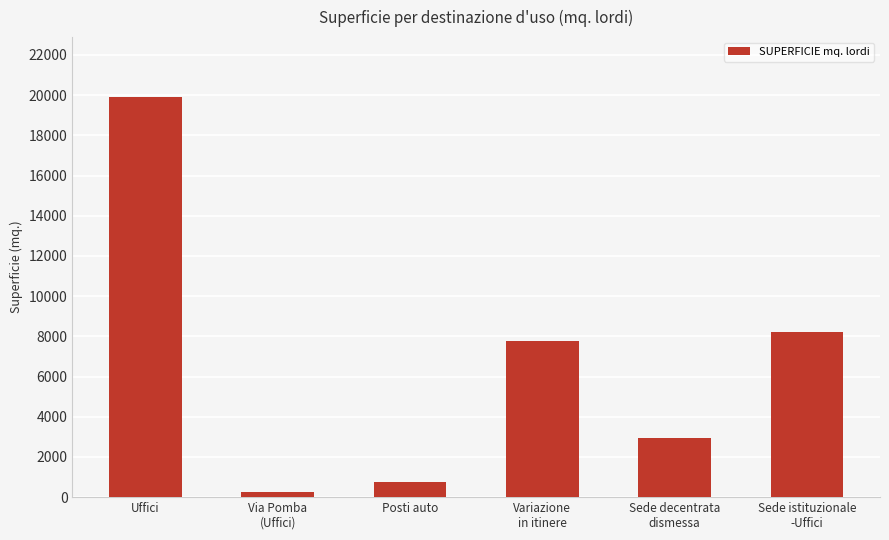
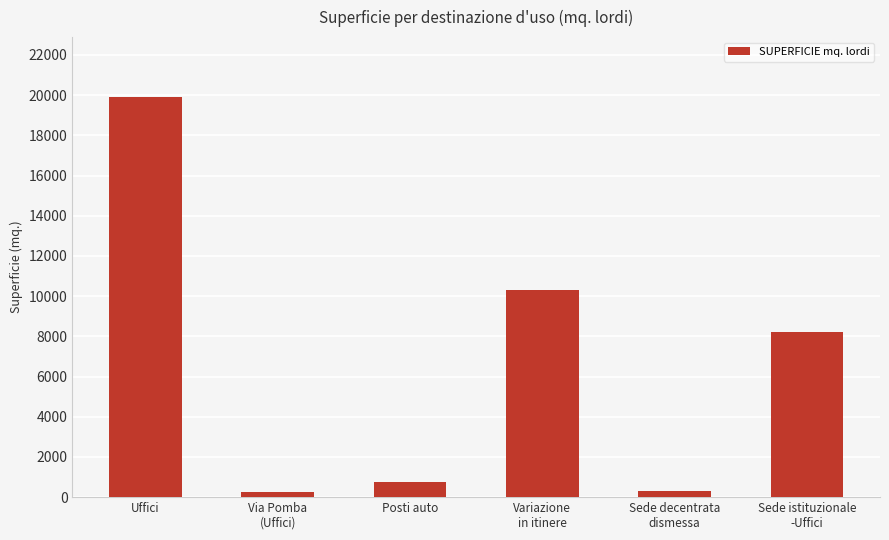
Variazione in itinere: 7800 -> 10300
Sede decentrata dismessa: 2900 -> 300
